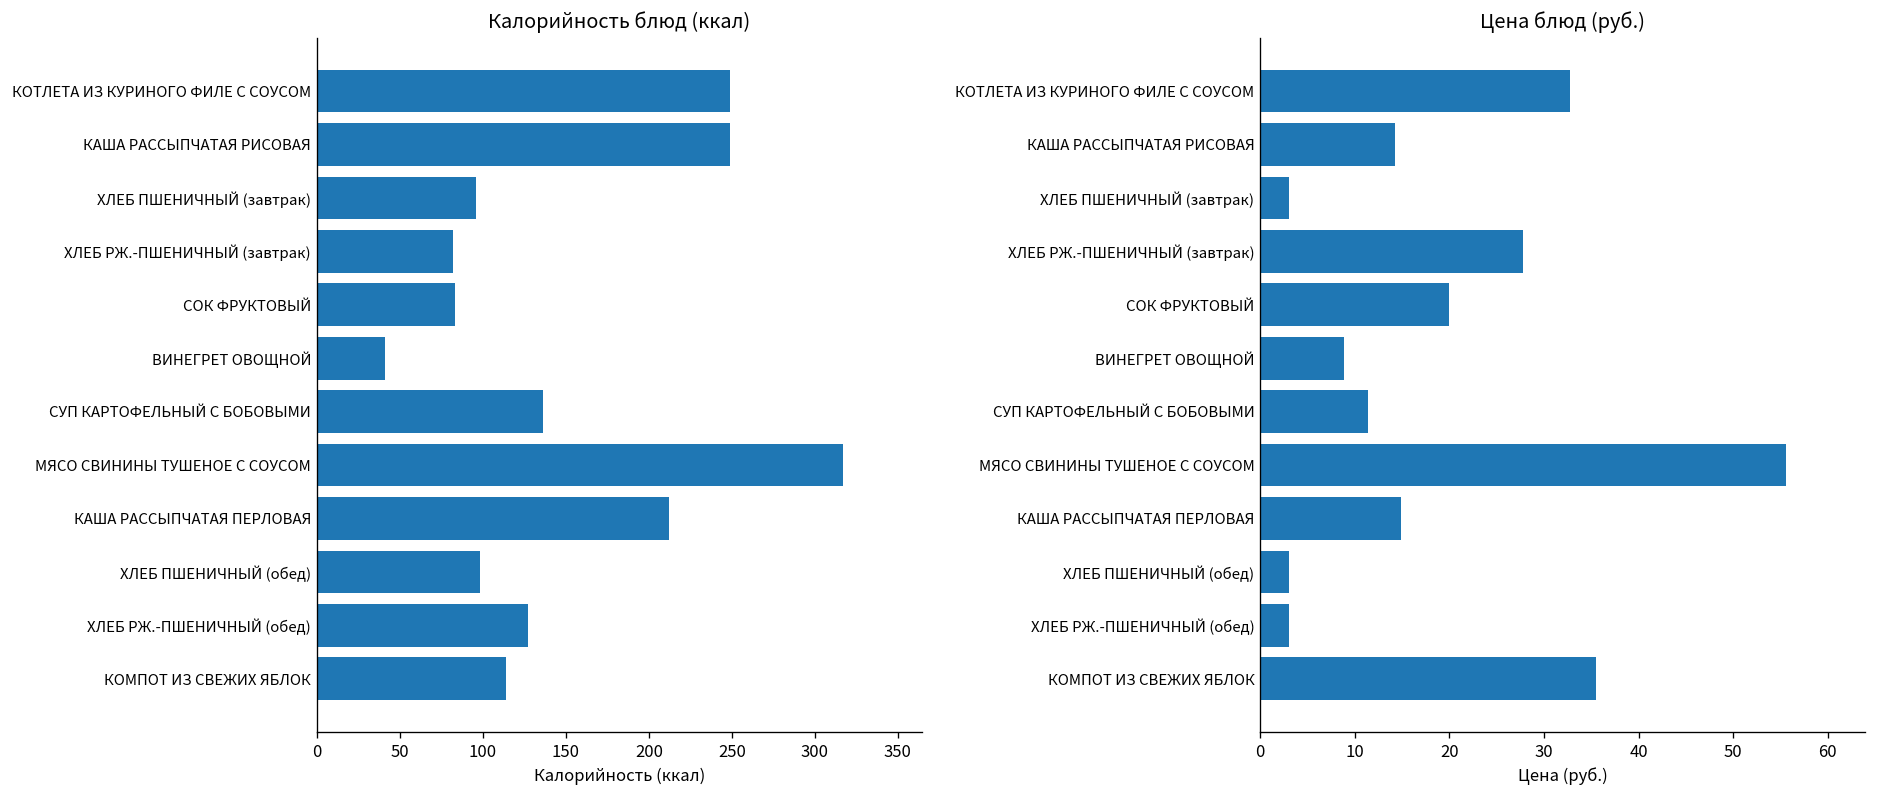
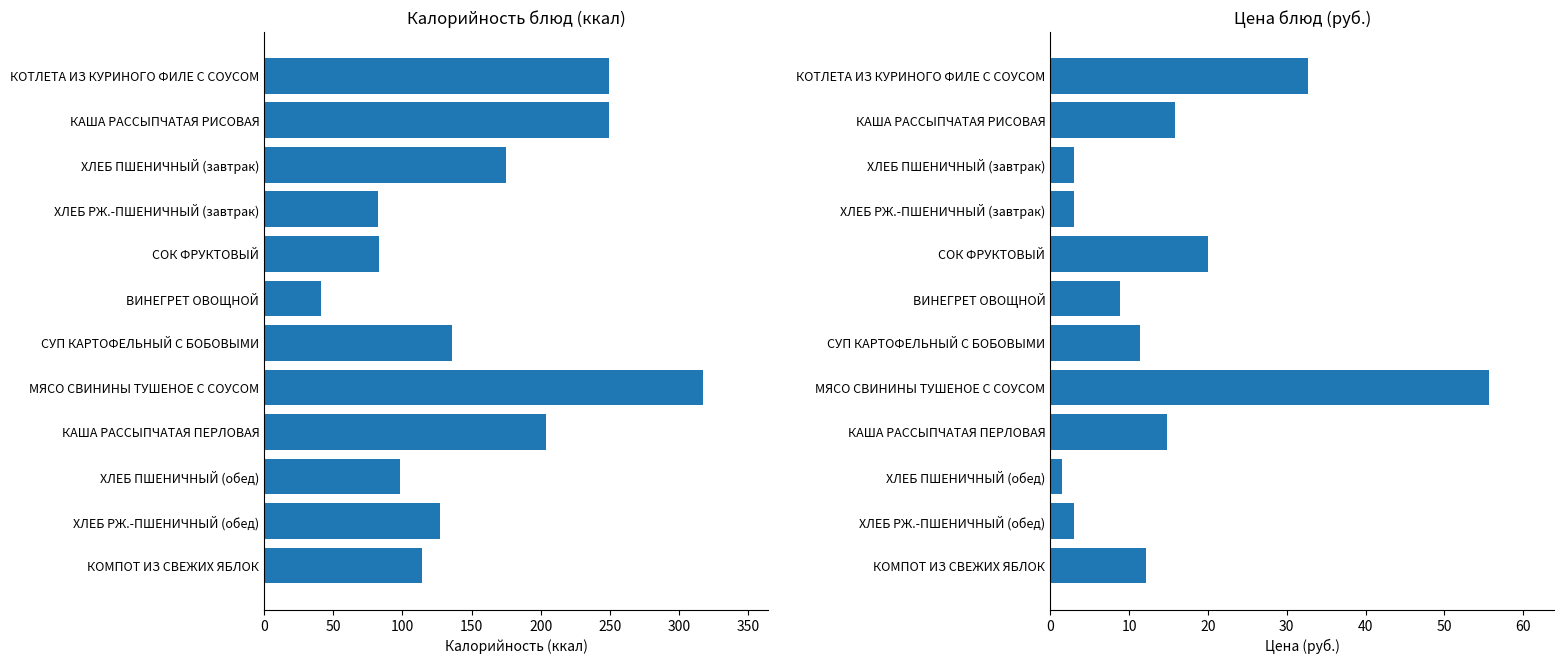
Калорийность блюд (ккал), ХЛЕБ ПШЕНИЧНЫЙ (завтрак): 96 -> 175
Калорийность блюд (ккал), КАША РАССЫПЧАТАЯ ПЕРЛОВАЯ: 212 -> 204
Цена блюд (руб.), КАША РАССЫПЧАТАЯ РИСОВАЯ: 14 -> 16
Цена блюд (руб.), ХЛЕБ РЖ.-ПШЕНИЧНЫЙ (завтрак): 28 -> 3
Цена блюд (руб.), ХЛЕБ ПШЕНИЧНЫЙ (обед): 3 -> 1
Цена блюд (руб.), КОМПОТ ИЗ СВЕЖИХ ЯБЛОК: 35 -> 12
